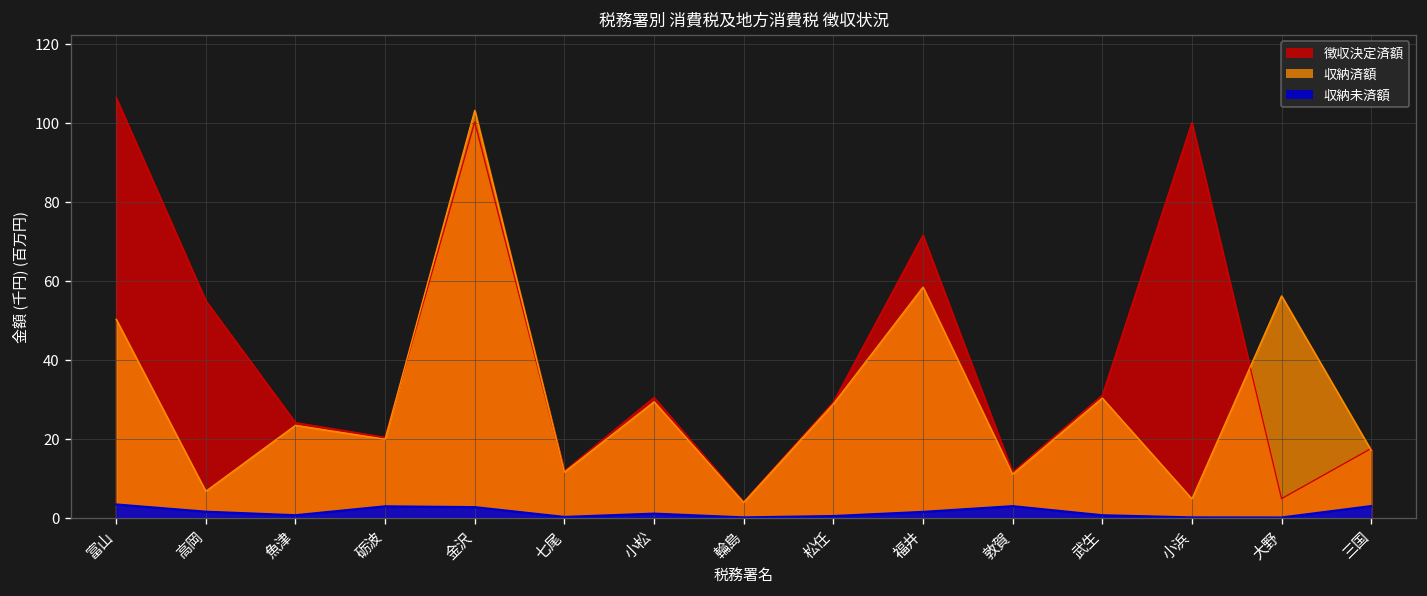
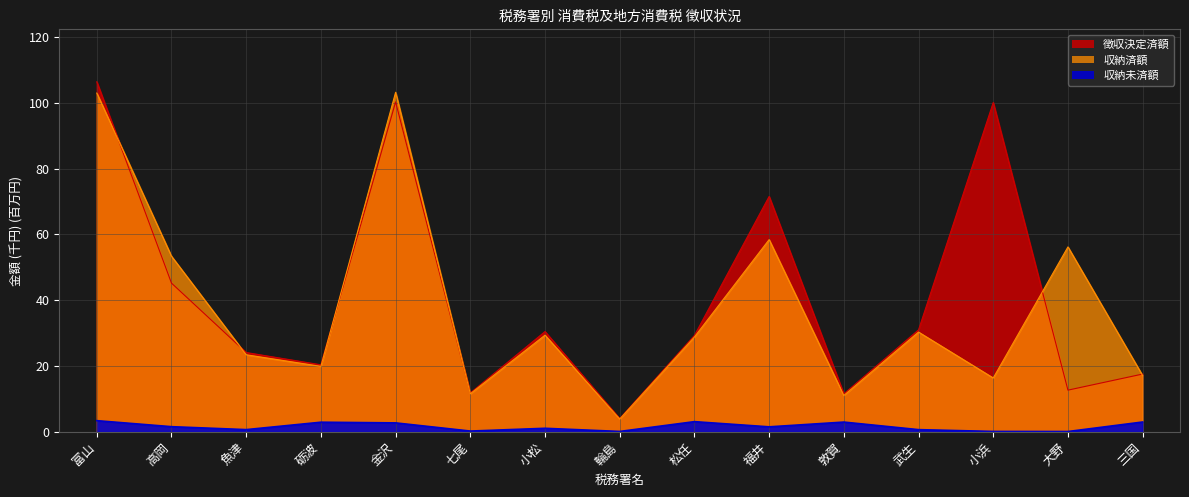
収納済額, 富山: 50 -> 103
徴収決定済額, 高岡: 55 -> 45
収納済額, 高岡: 7 -> 53
収納未済額, 松任: 0 -> 3
収納済額, 小浜: 5 -> 16
徴収決定済額, 大野: 5 -> 13
